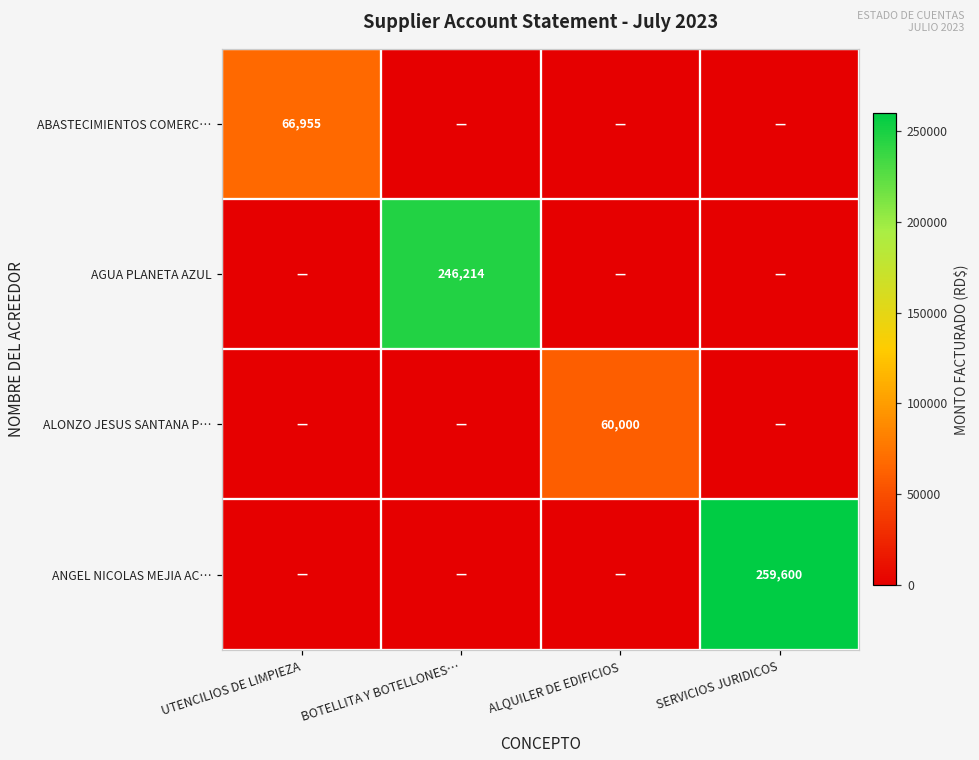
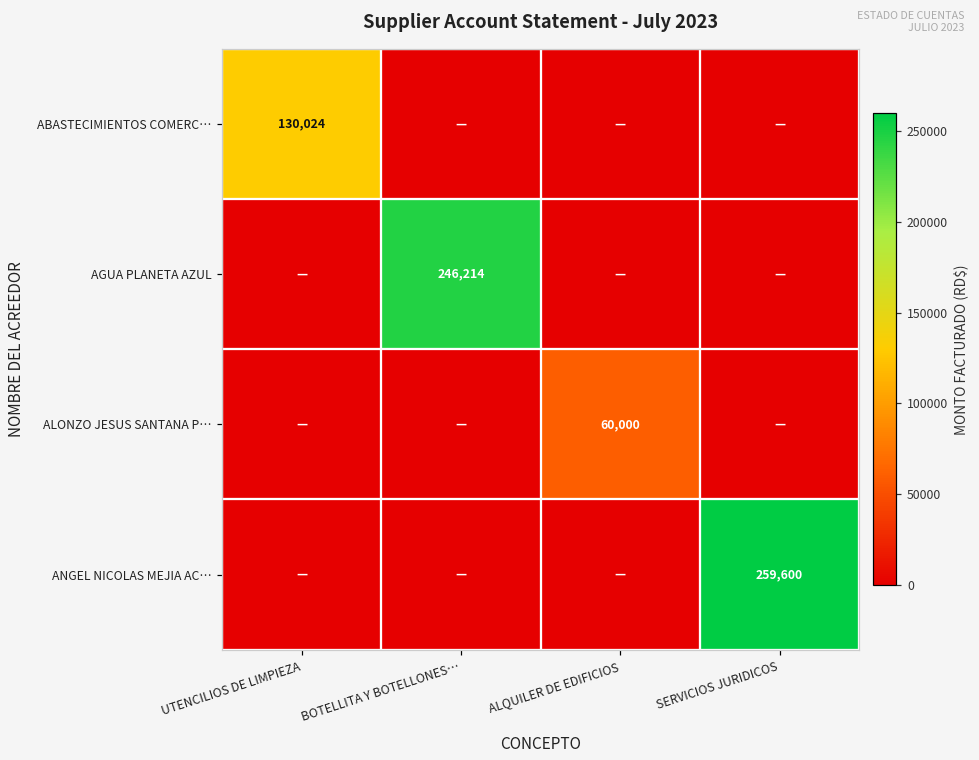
ABASTECIMIENTOS COMERC…, UTENCILIOS DE LIMPIEZA: 66,955 -> 130,024
